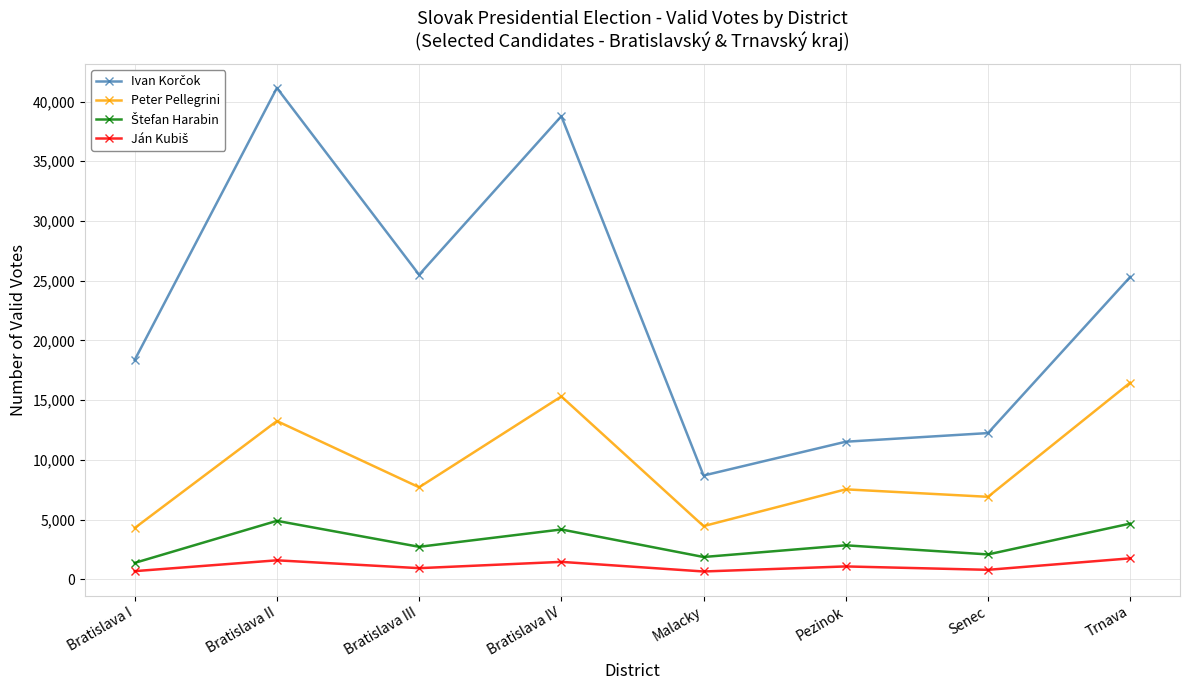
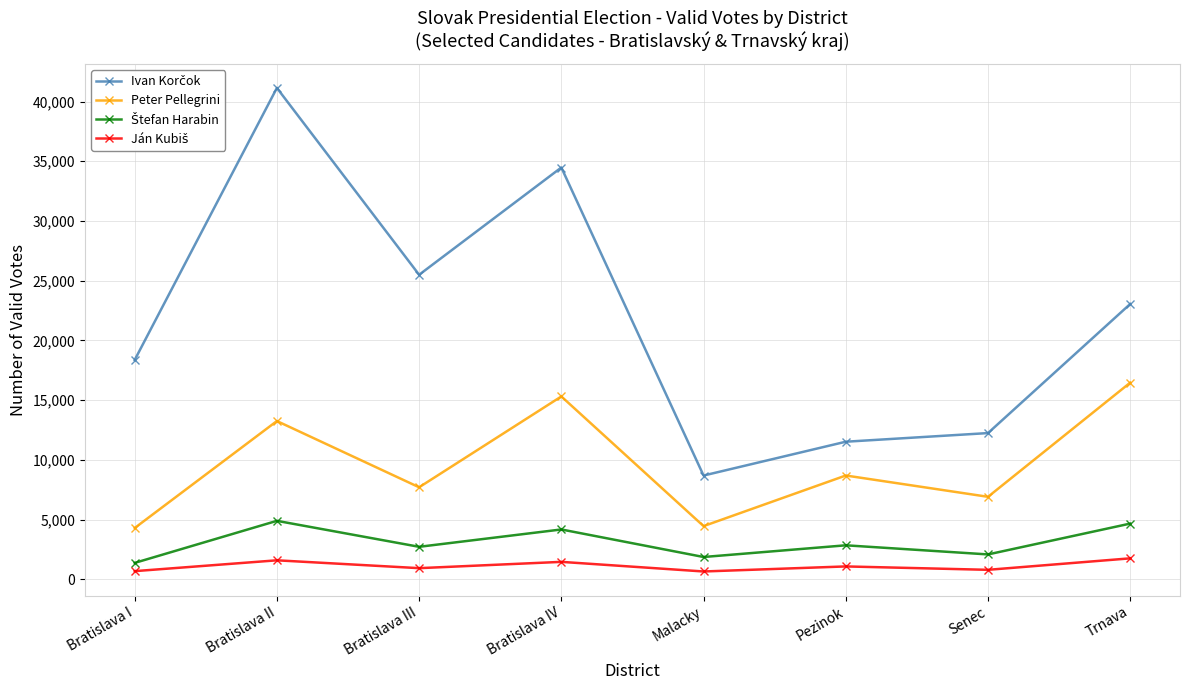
Ivan Korčok, Bratislava IV: 38,800 -> 34,500
Peter Pellegrini, Pezinok: 7,500 -> 8,700
Ivan Korčok, Trnava: 25,300 -> 23,100
